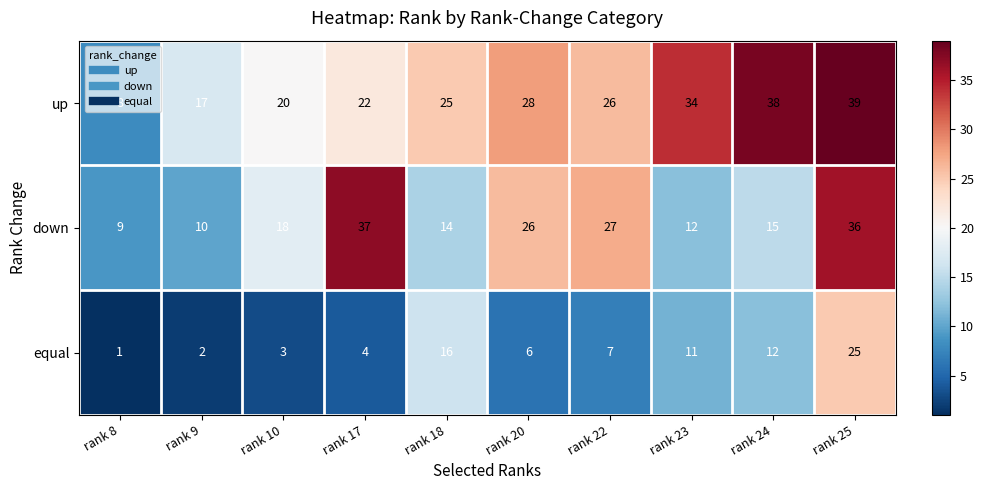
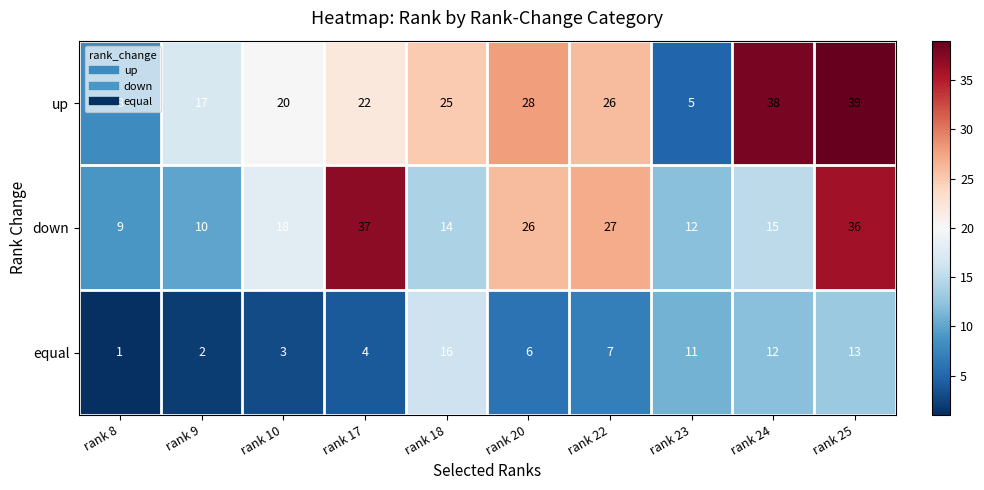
up, rank 23: 34 -> 5
equal, rank 25: 25 -> 13
